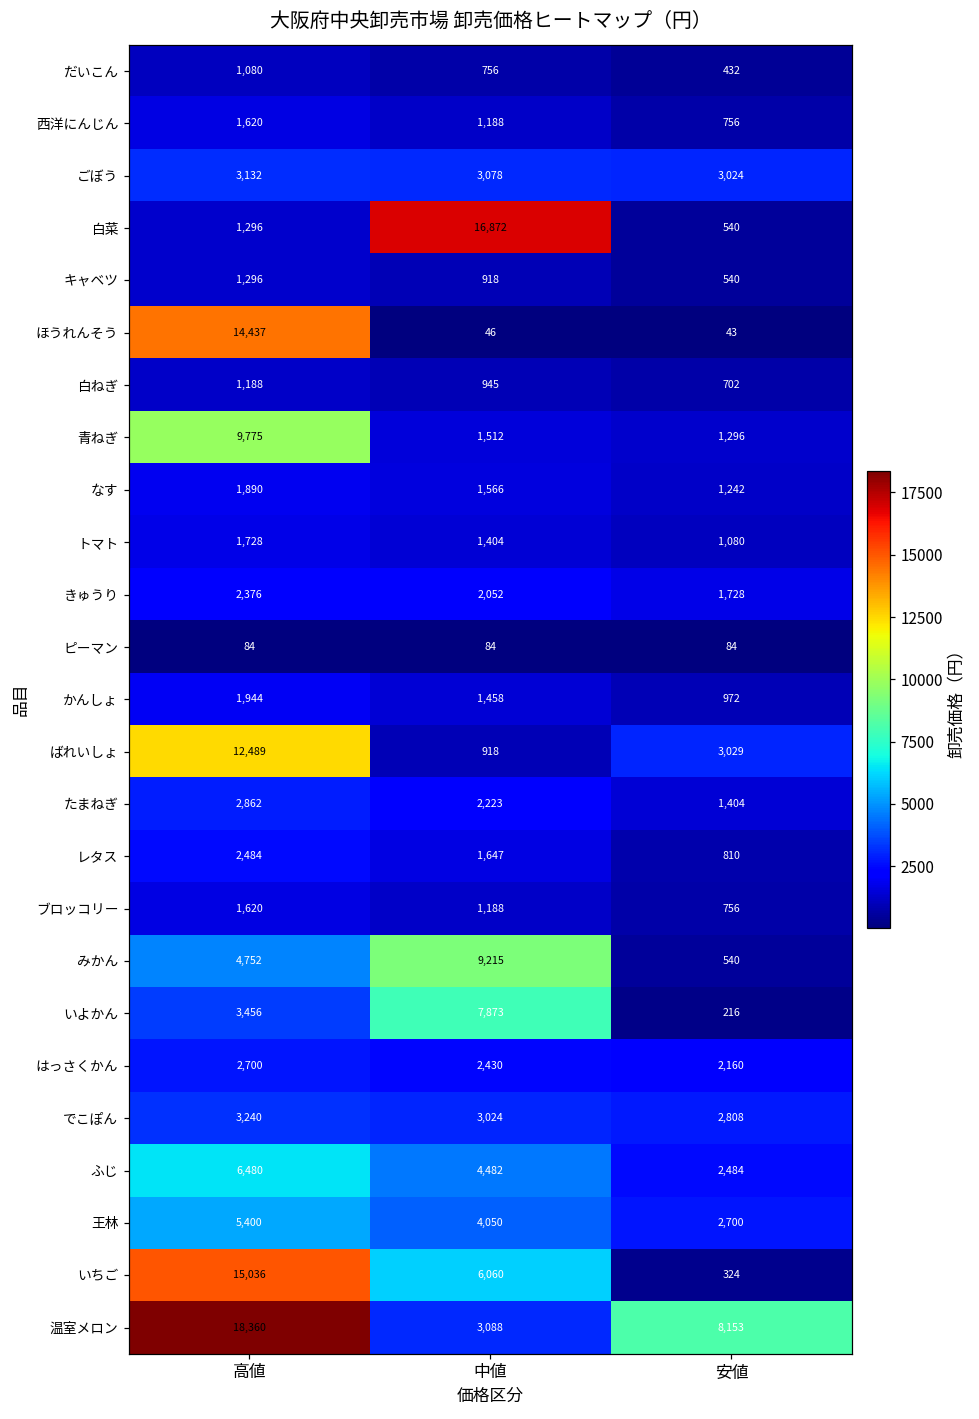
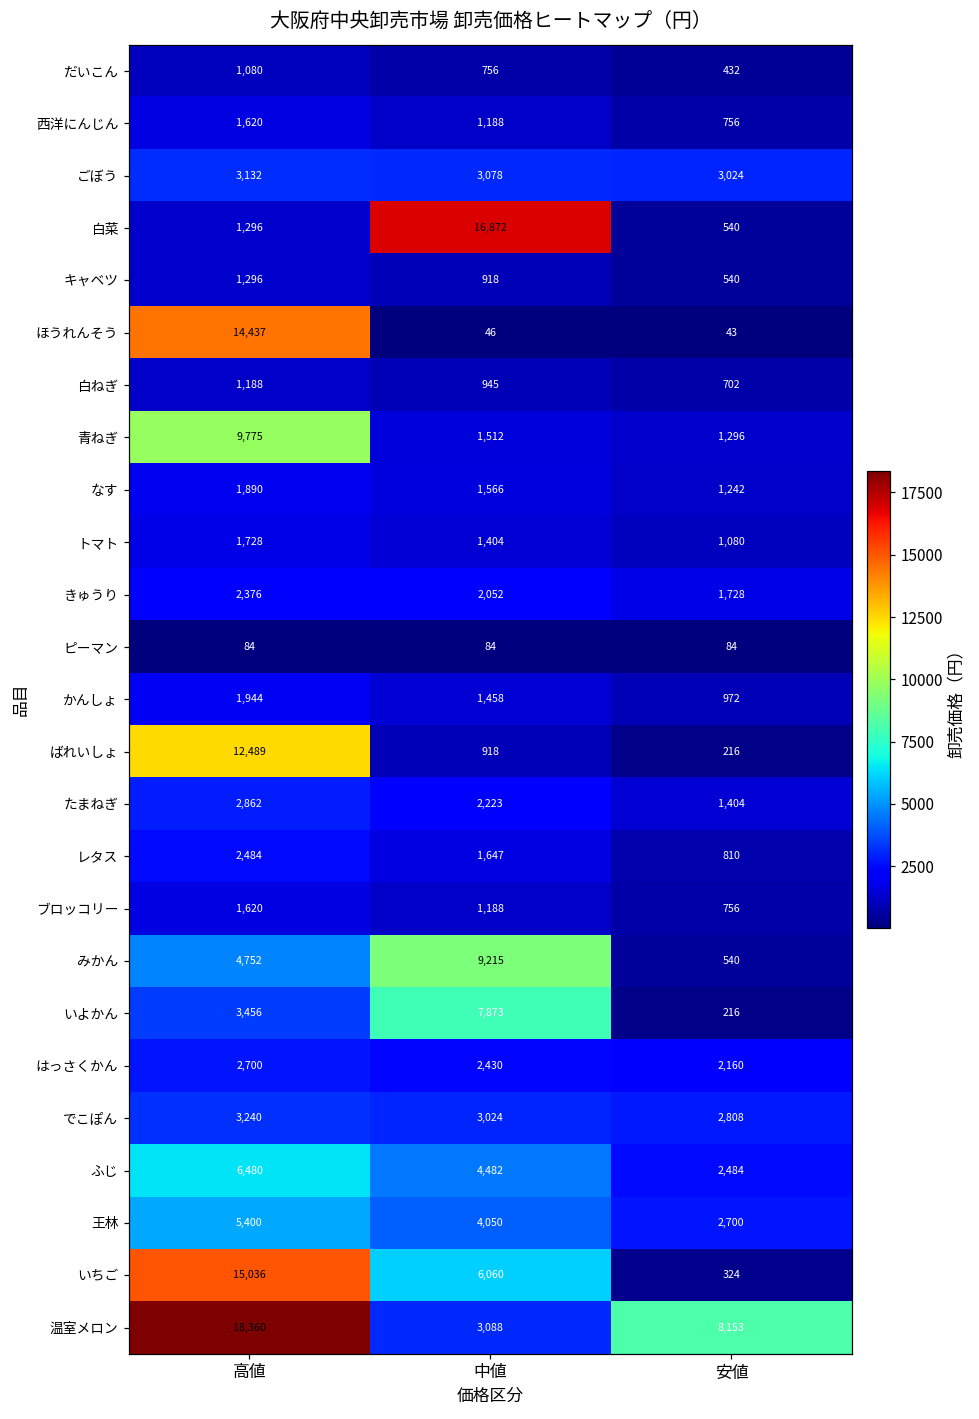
ばれいしょ, 安値: 3,029 -> 216
